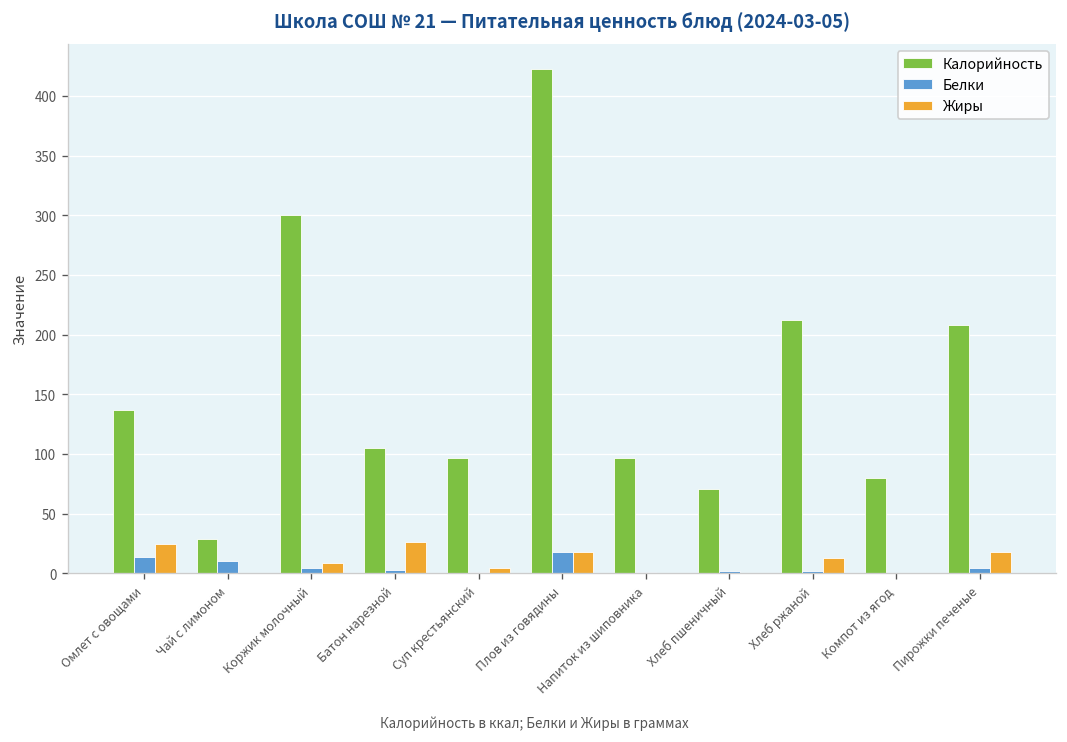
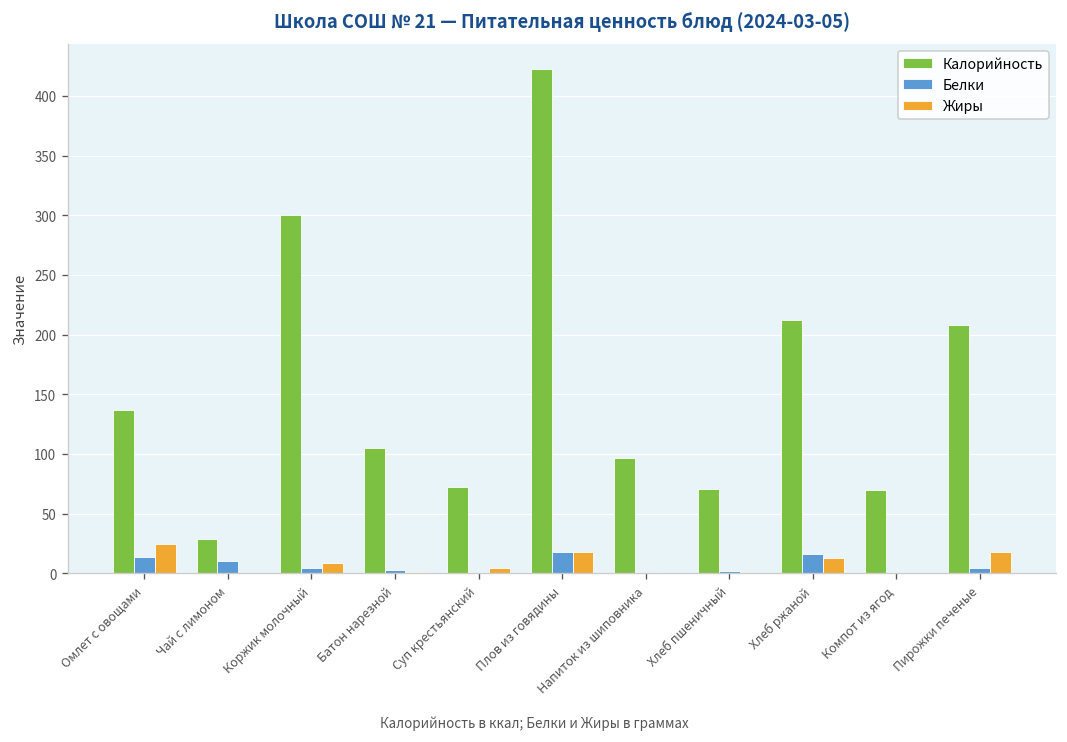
Жиры, Батон нарезной: 30 -> 0
Калорийность, Суп крестьянский: 100 -> 70
Белки, Хлеб ржаной: 0 -> 20
Калорийность, Компот из ягод: 80 -> 70
